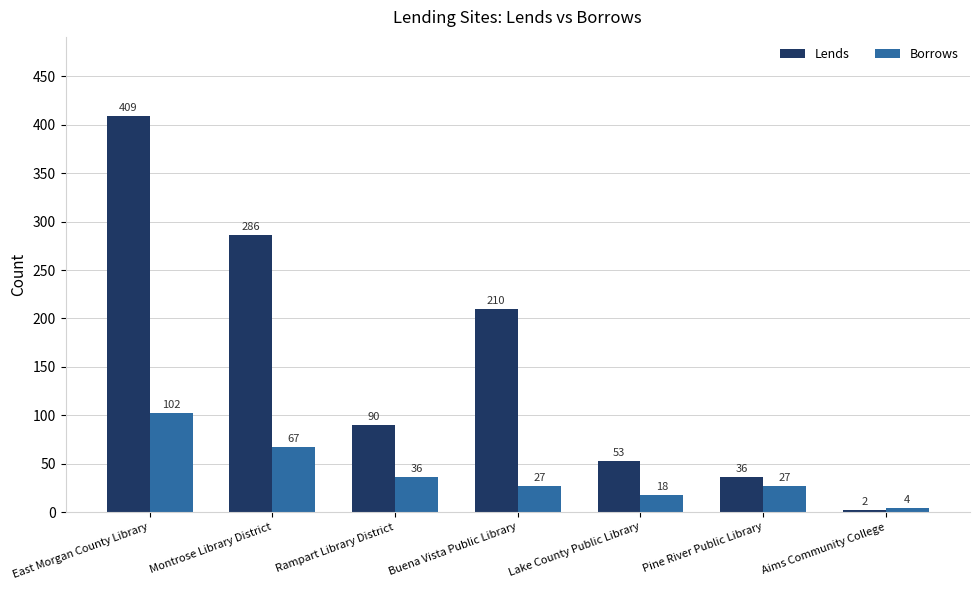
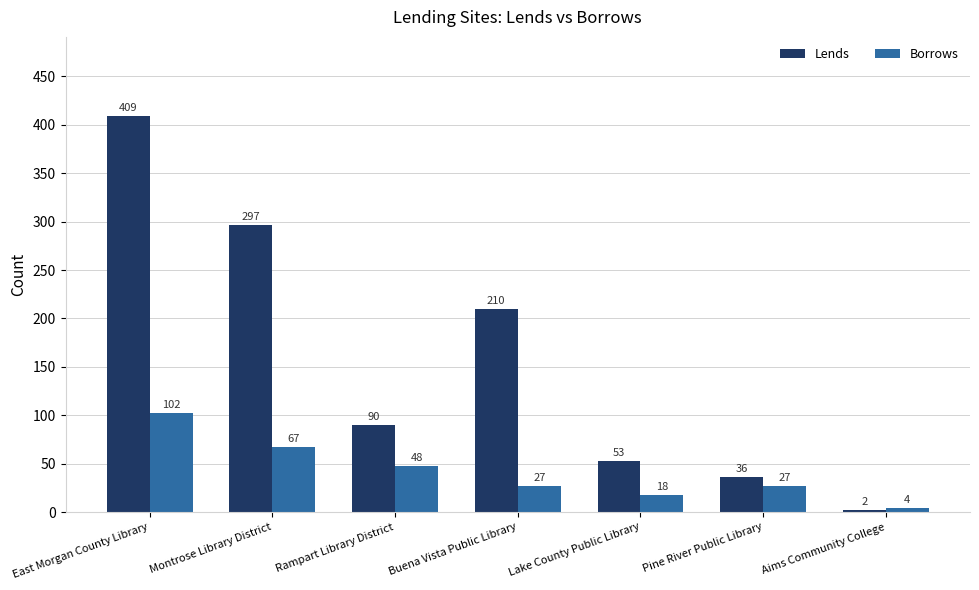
Lends, Montrose Library District: 286 -> 297
Borrows, Rampart Library District: 36 -> 48
